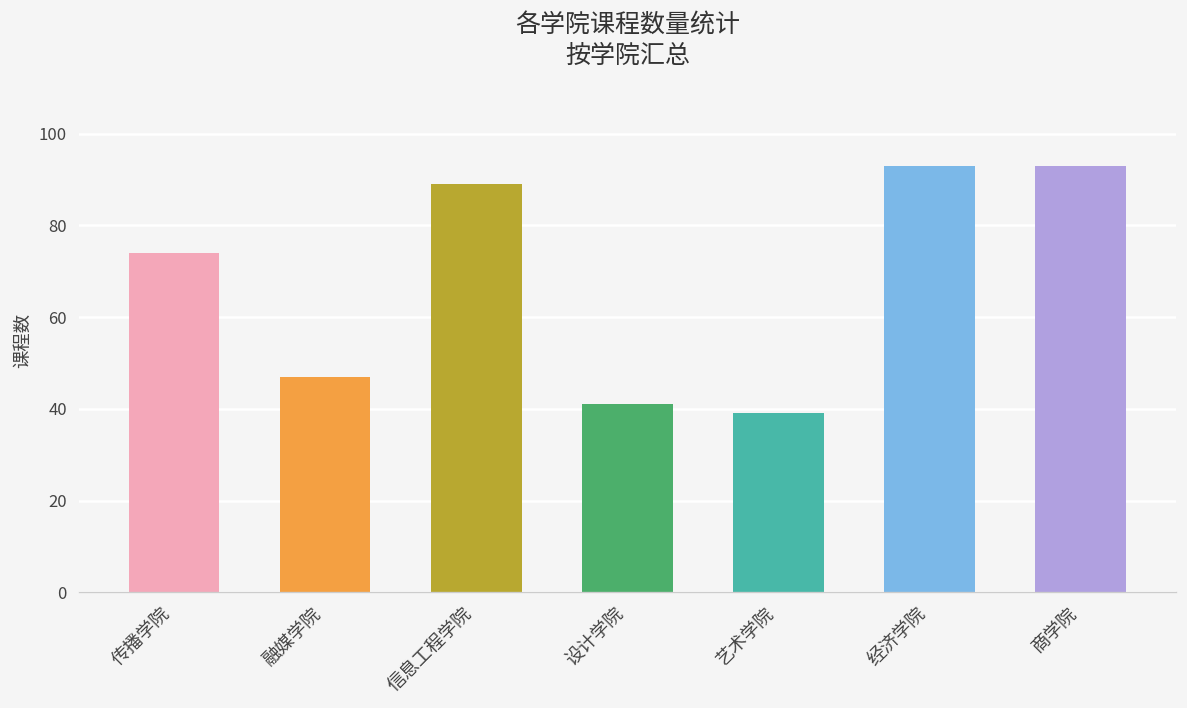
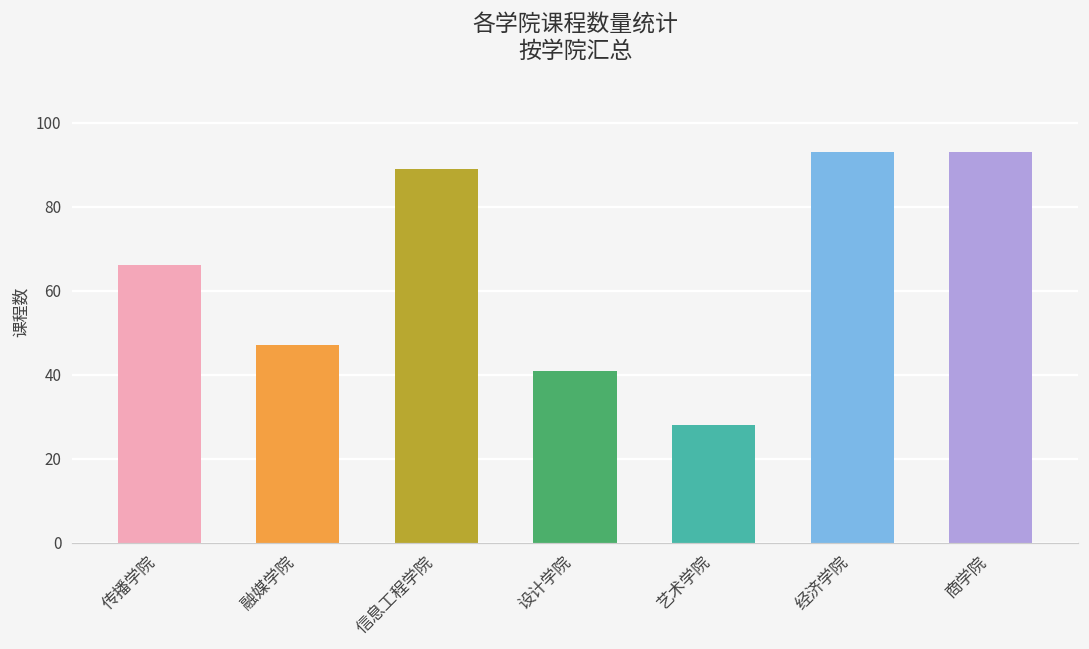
传播学院: 74 -> 66
艺术学院: 39 -> 28
